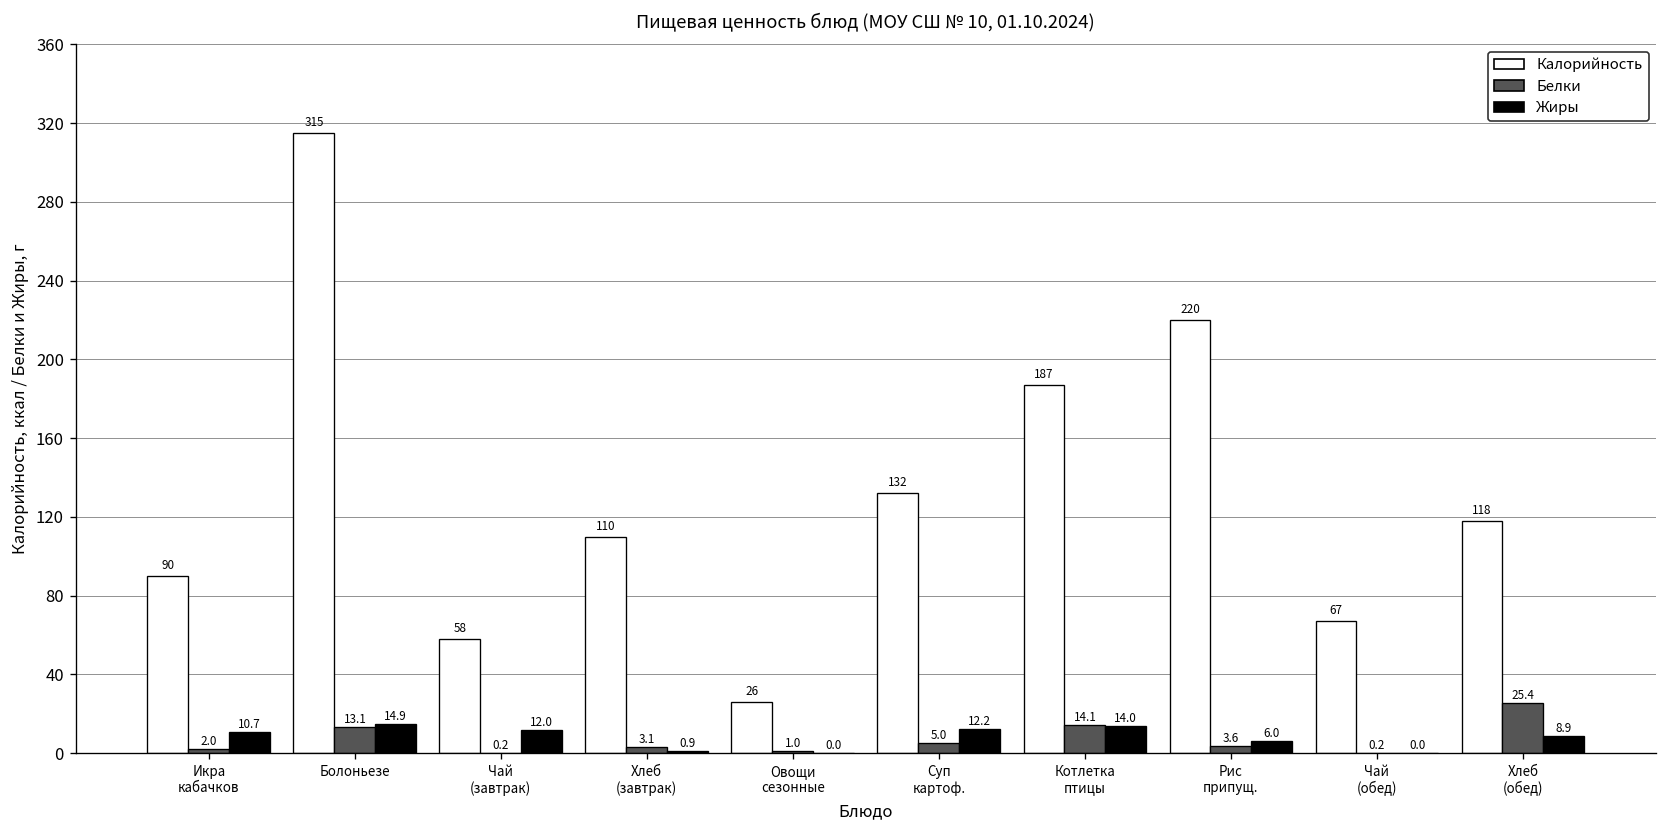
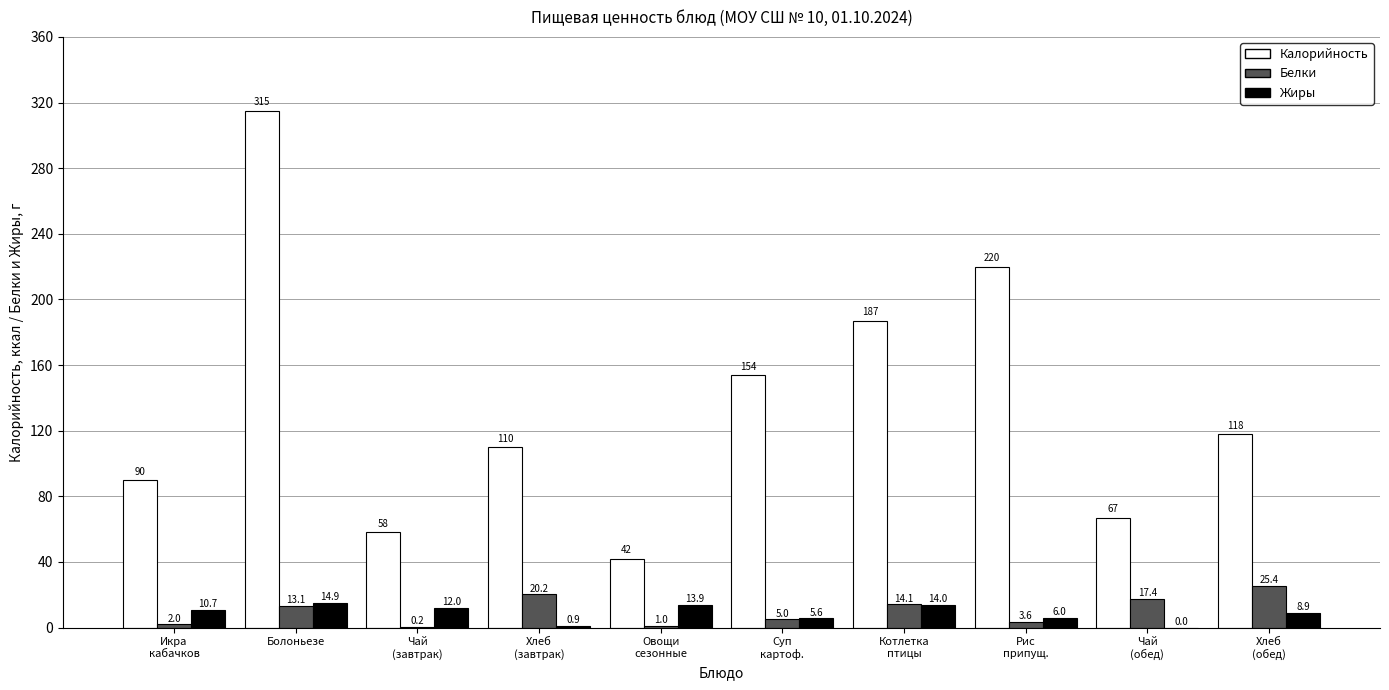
Белки, Хлеб (завтрак): 3.1 -> 20.2
Калорийность, Овощи сезонные: 26 -> 42
Жиры, Овощи сезонные: 0.0 -> 13.9
Калорийность, Суп картоф.: 132 -> 154
Жиры, Суп картоф.: 12.2 -> 5.6
Белки, Чай (обед): 0.2 -> 17.4
